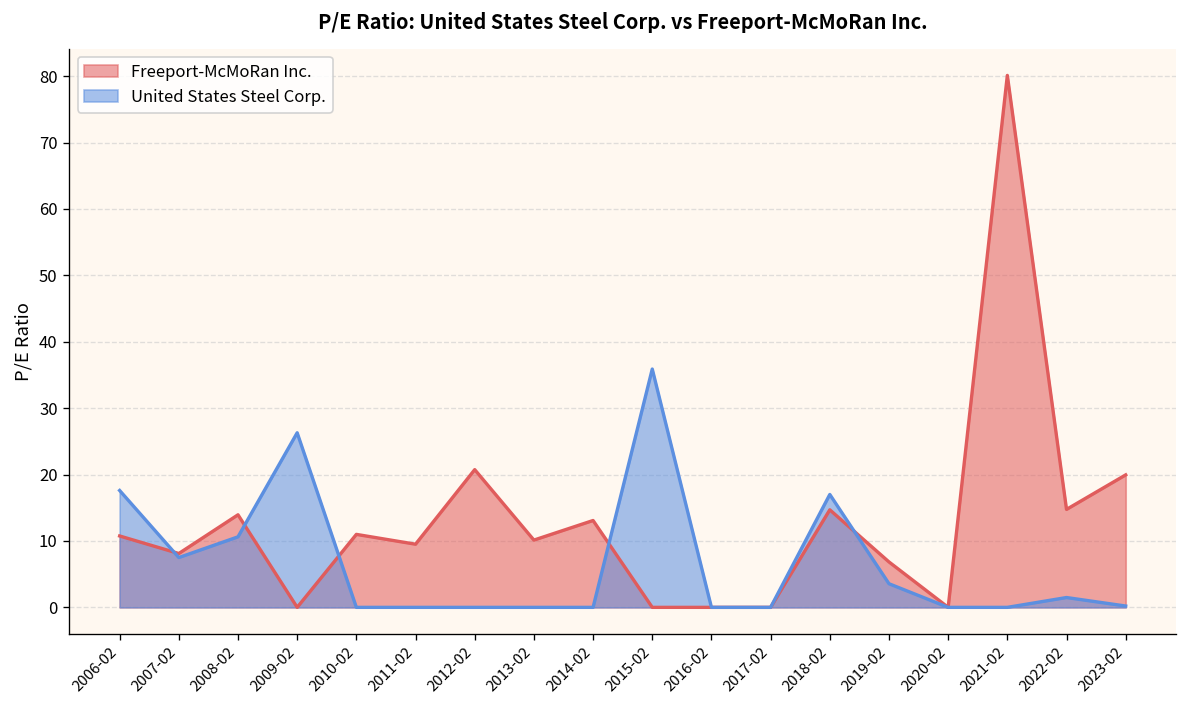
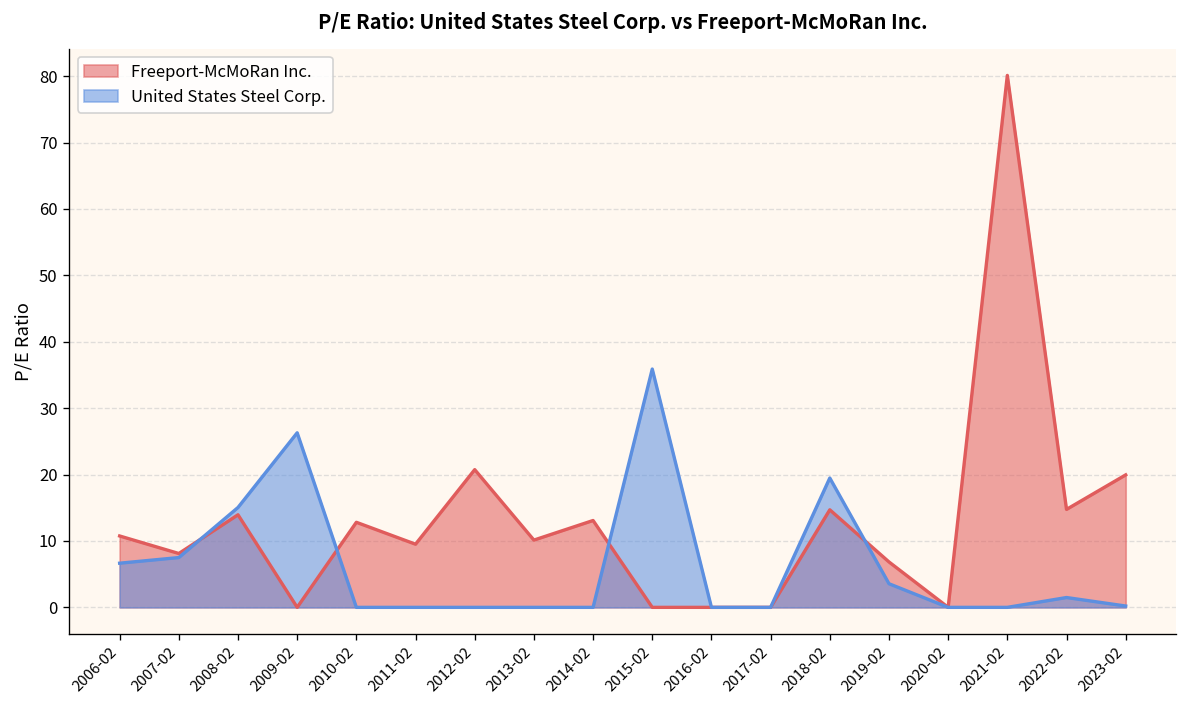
United States Steel Corp., 2006-02: 18 -> 7
United States Steel Corp., 2008-02: 11 -> 15
Freeport-McMoRan Inc., 2010-02: 11 -> 13
United States Steel Corp., 2018-02: 17 -> 19
